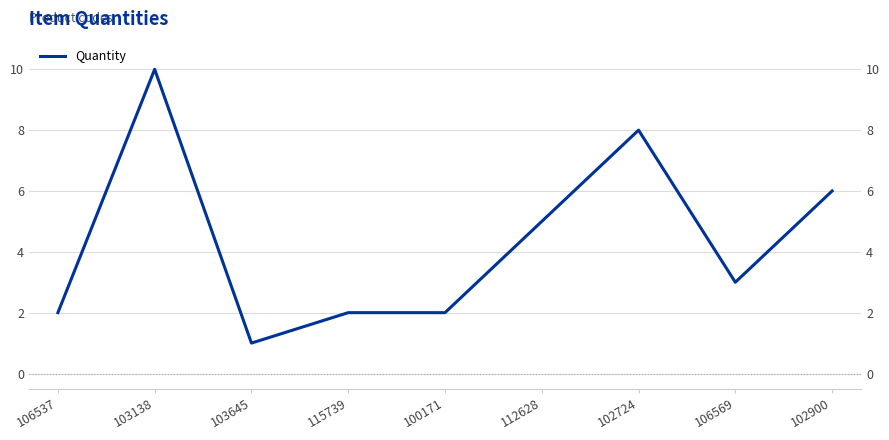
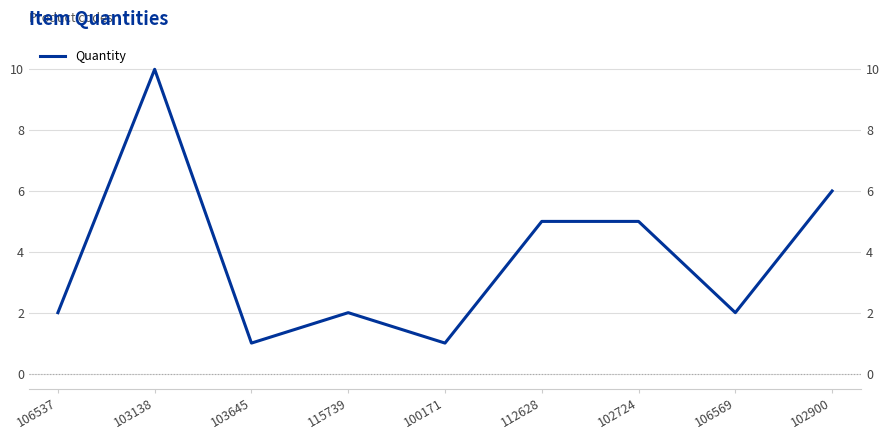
100171: 2 -> 1
102724: 8 -> 5
106569: 3 -> 2
